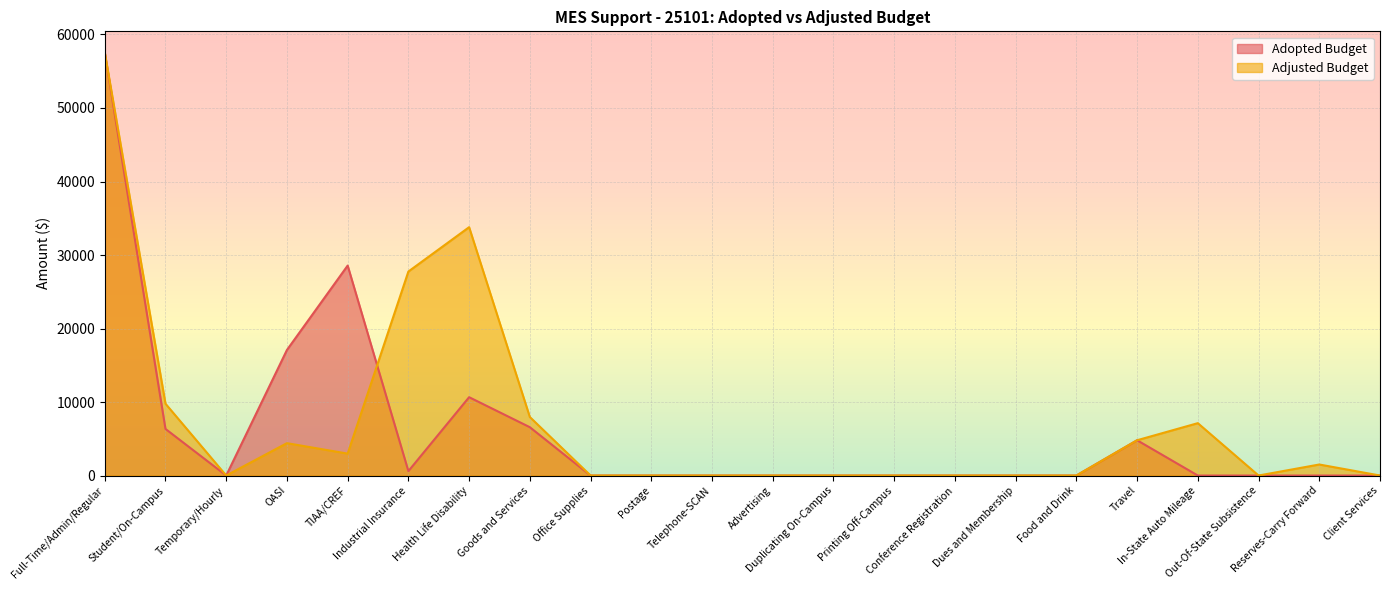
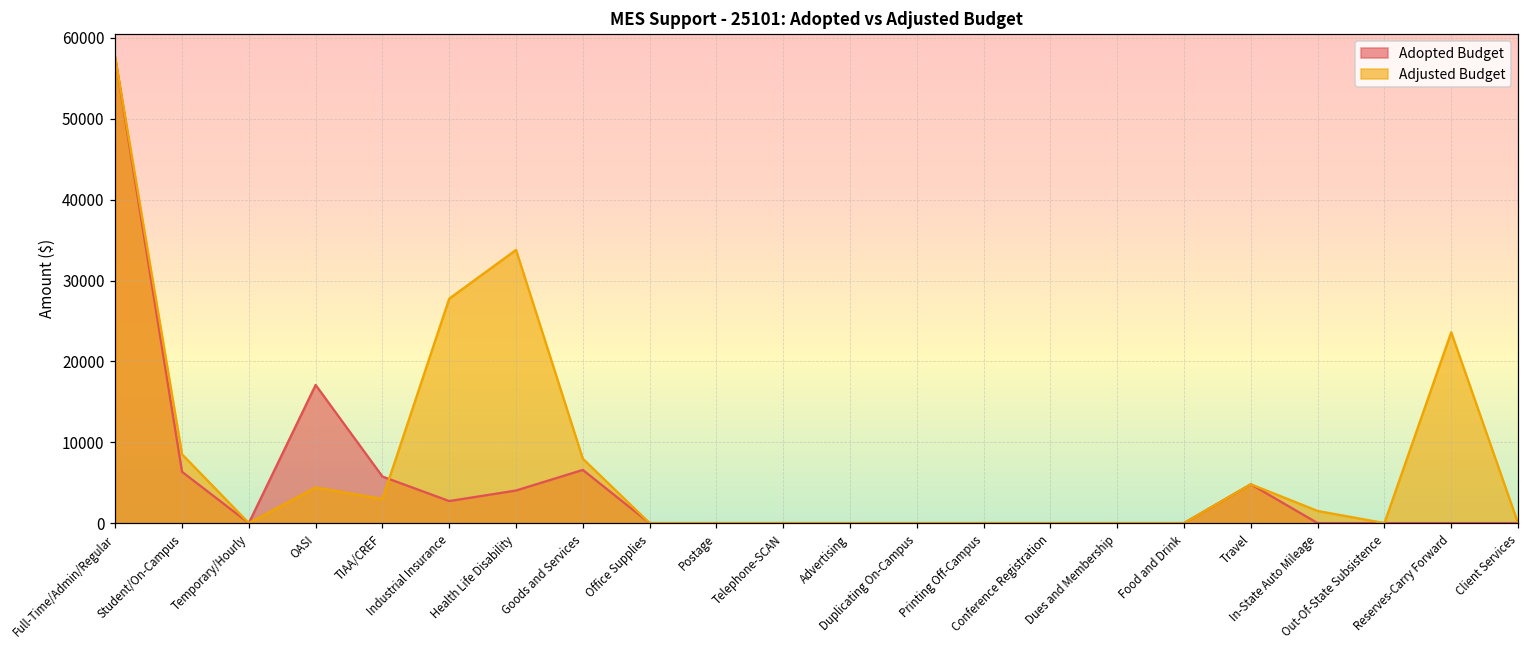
Adjusted Budget, Student/On-Campus: 10000 -> 9000
Adopted Budget, TIAA/CREF: 29000 -> 6000
Adopted Budget, Industrial Insurance: 1000 -> 3000
Adopted Budget, Health Life Disability: 11000 -> 4000
Adjusted Budget, In-State Auto Mileage: 7000 -> 2000
Adjusted Budget, Reserves-Carry Forward: 2000 -> 24000
